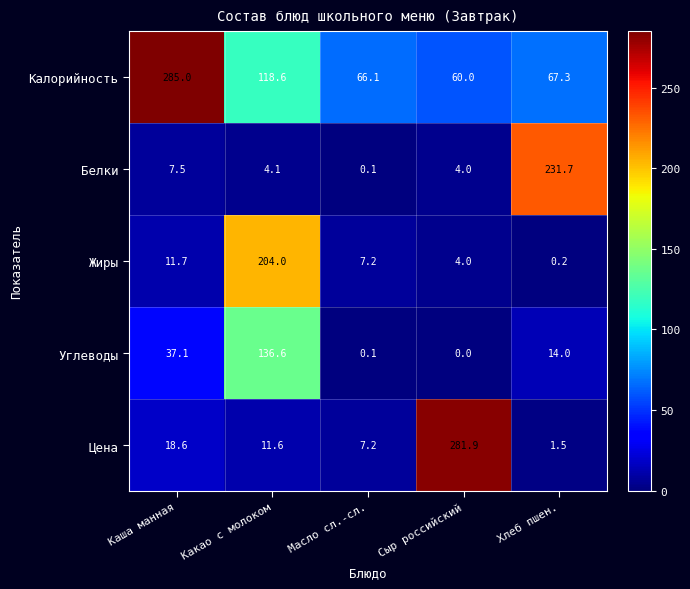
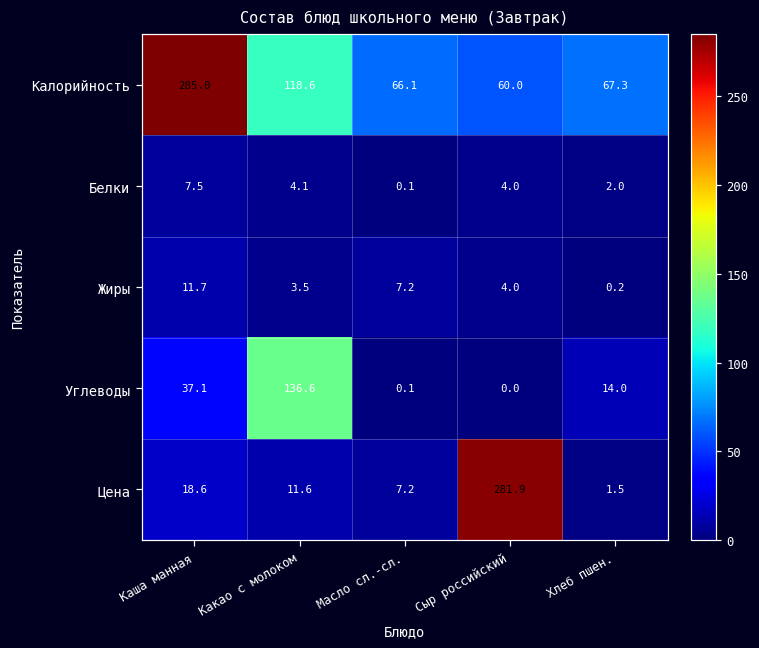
Белки, Хлеб пшен.: 231.7 -> 2.0
Жиры, Какао с молоком: 204.0 -> 3.5
